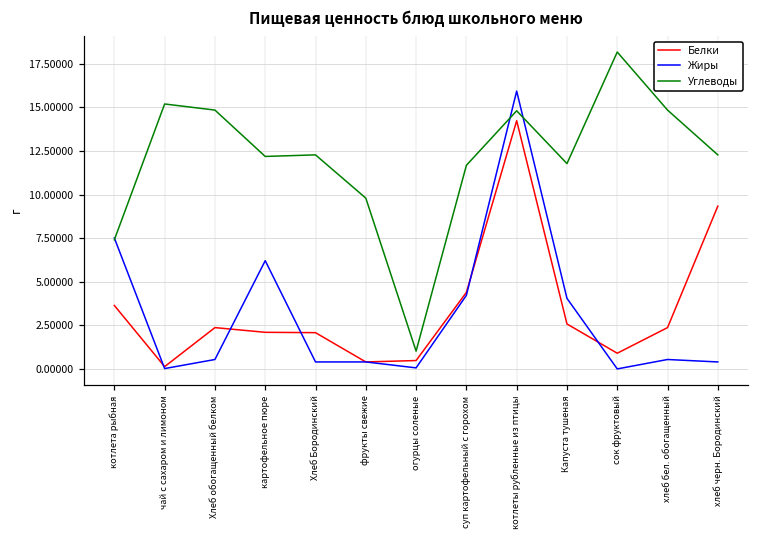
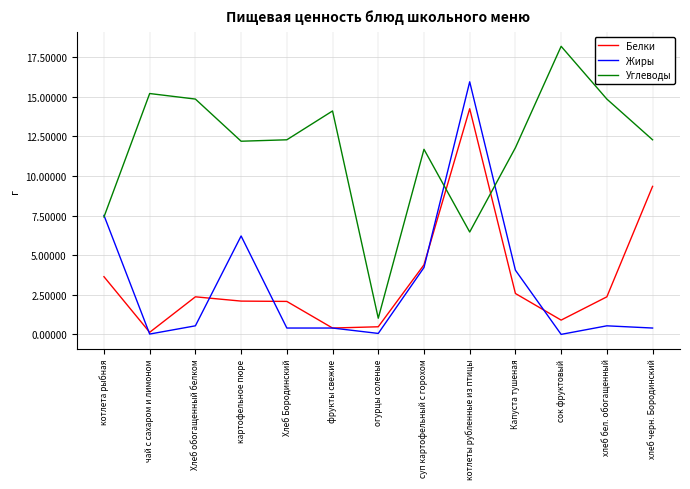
Углеводы, фрукты свежие: 9.8 -> 14.1
Углеводы, котлеты рубленные из птицы: 14.8 -> 6.5
